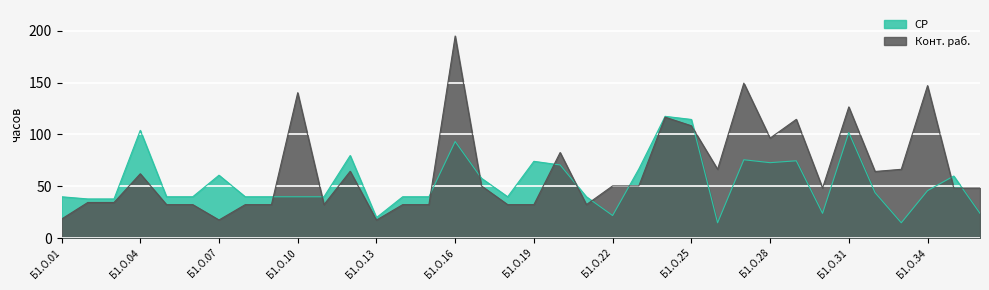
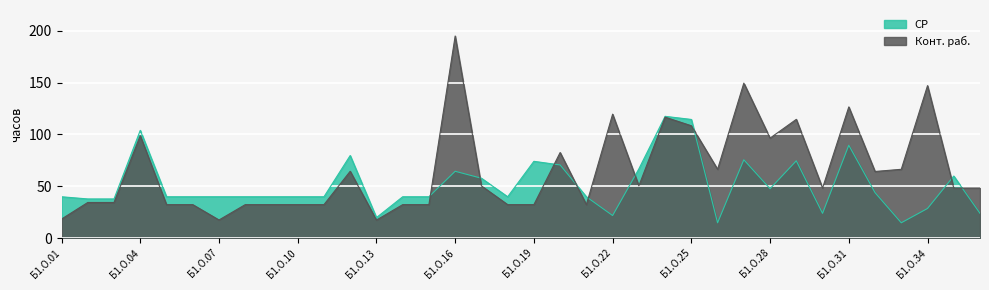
Конт. раб., Б1.О.04: 62 -> 99
СР, Б1.О.07: 61 -> 40
Конт. раб., Б1.О.10: 140 -> 32
СР, Б1.О.16: 93 -> 64
Конт. раб., Б1.О.22: 50 -> 120
СР, Б1.О.28: 73 -> 48
СР, Б1.О.31: 102 -> 90
СР, Б1.О.34: 46 -> 29
